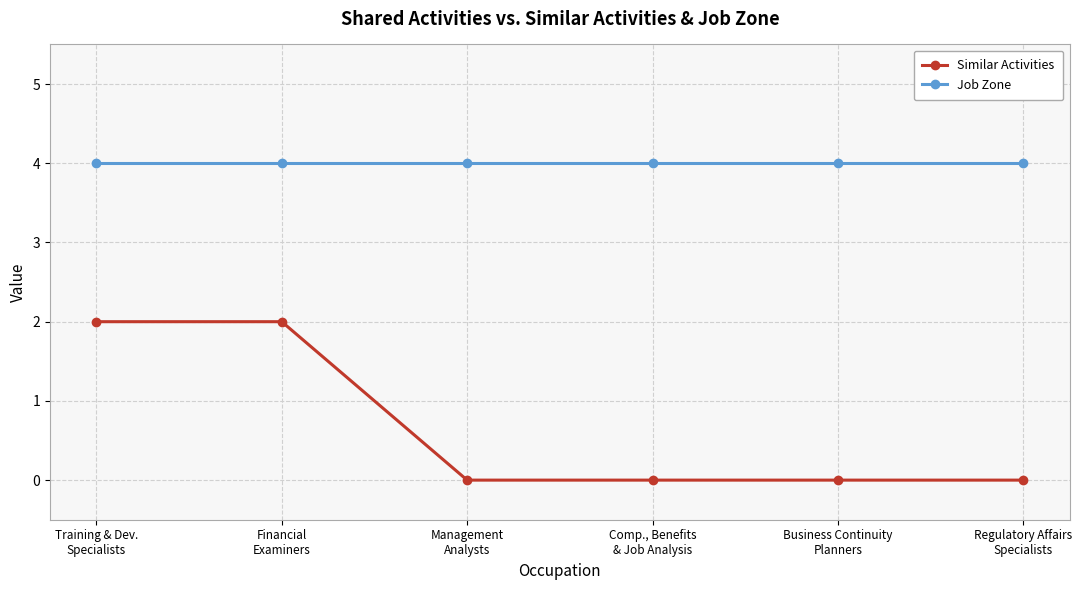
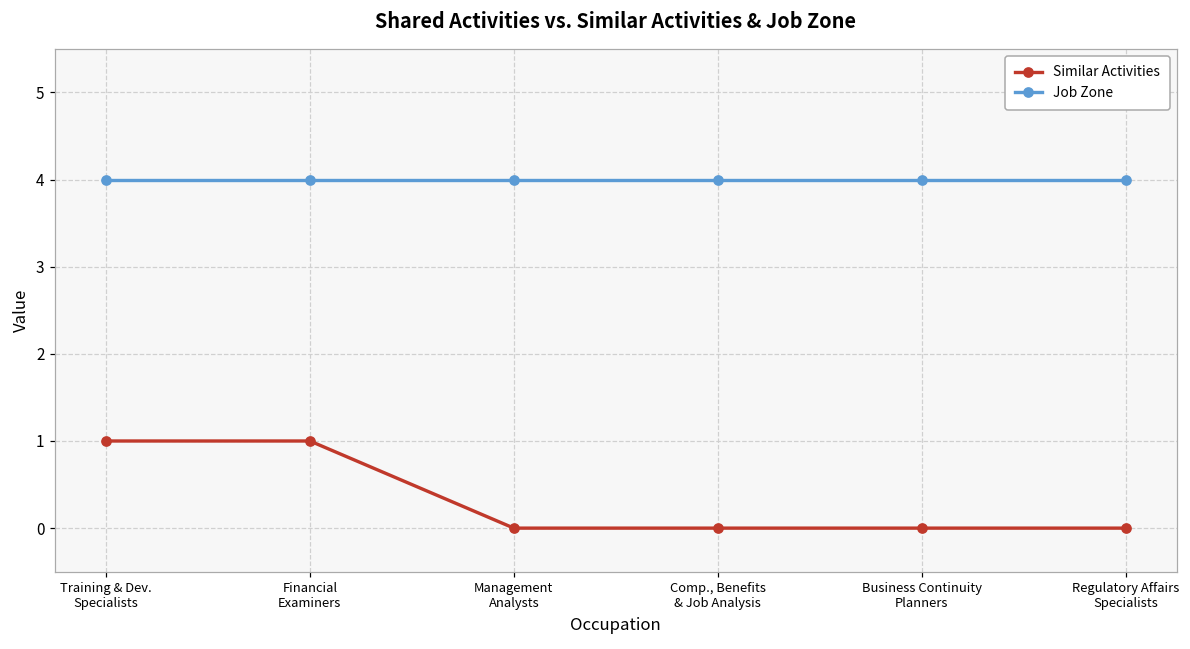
Similar Activities, Training & Dev. Specialists: 2 -> 1
Similar Activities, Financial Examiners: 2 -> 1
